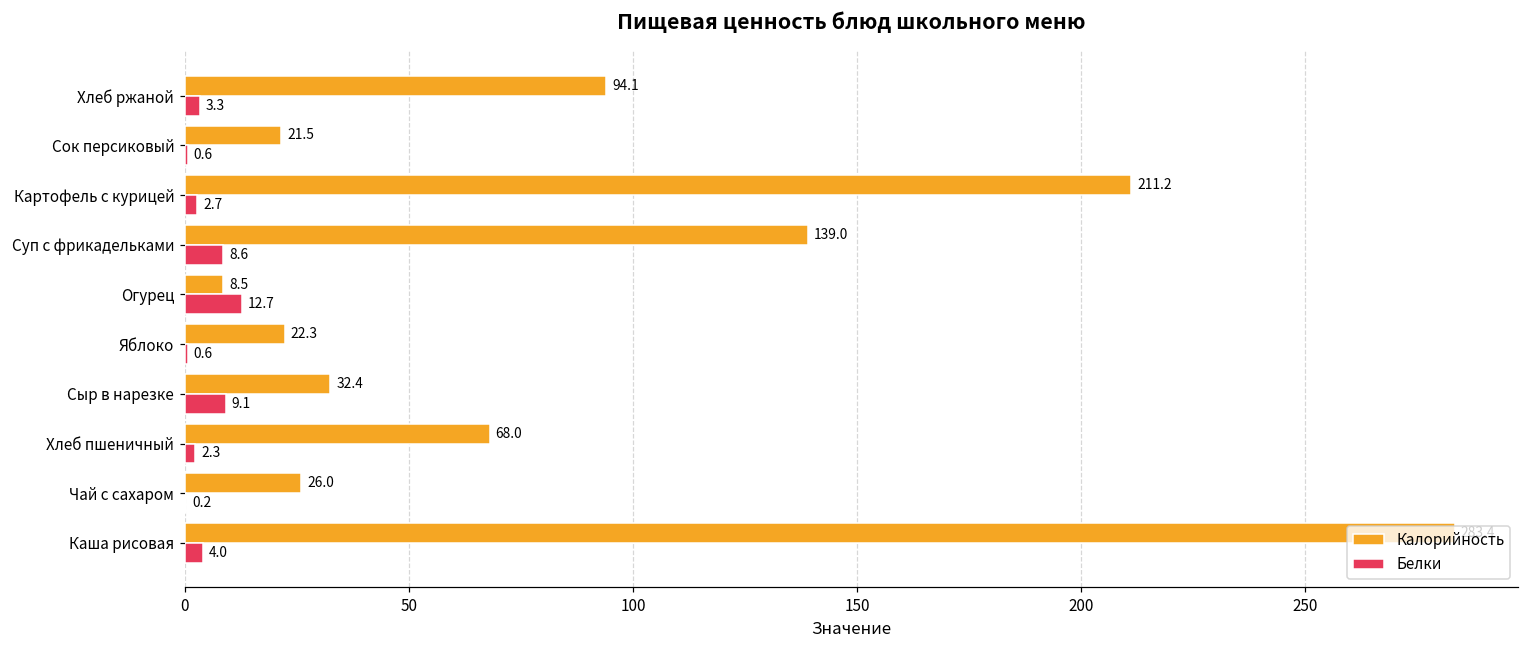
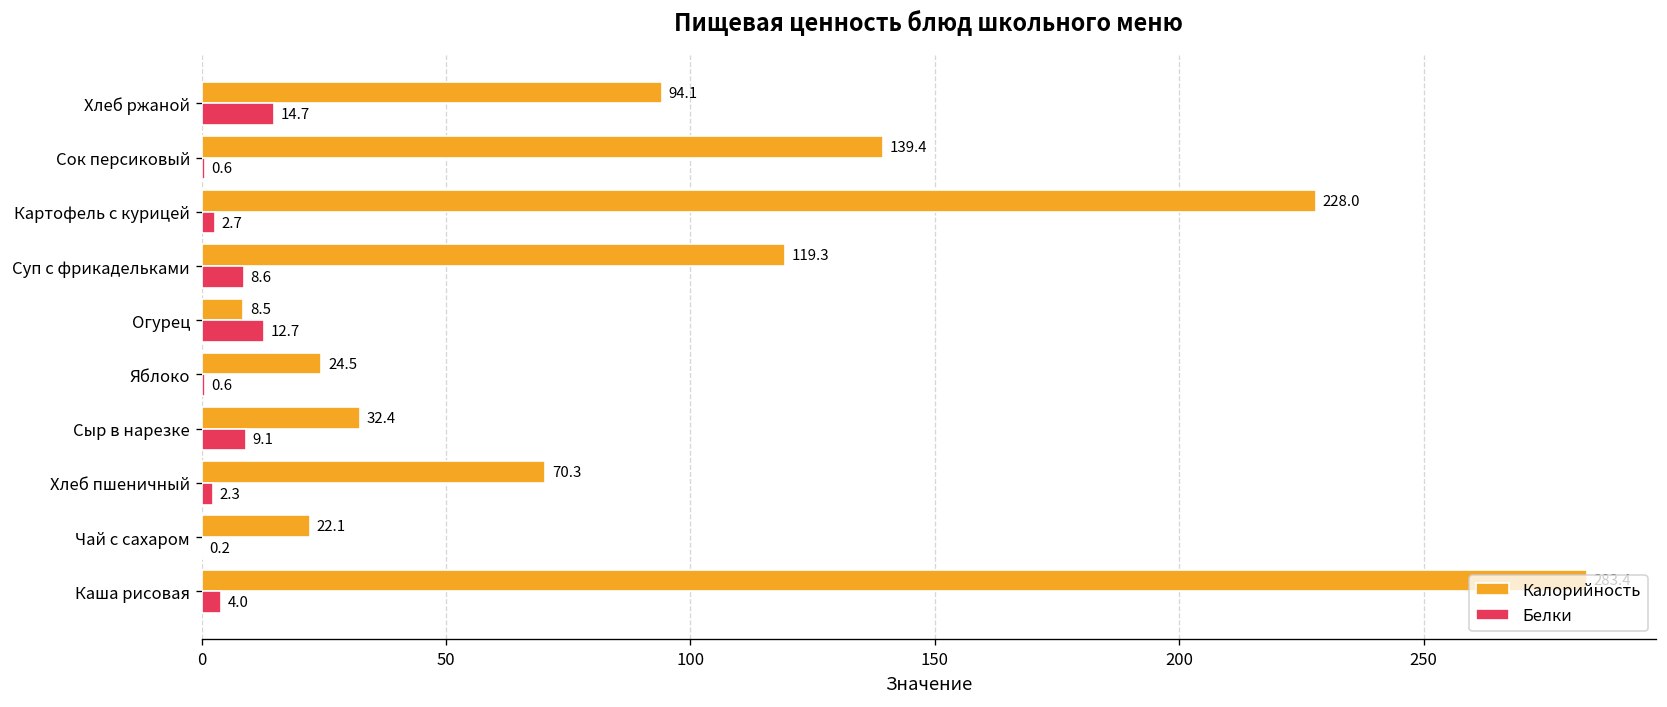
Белки, Хлеб ржаной: 3.3 -> 14.7
Калорийность, Сок персиковый: 21.5 -> 139.4
Калорийность, Картофель с курицей: 211.2 -> 228.0
Калорийность, Суп с фрикадельками: 139.0 -> 119.3
Калорийность, Яблоко: 22.3 -> 24.5
Калорийность, Хлеб пшеничный: 68.0 -> 70.3
Калорийность, Чай с сахаром: 26.0 -> 22.1
